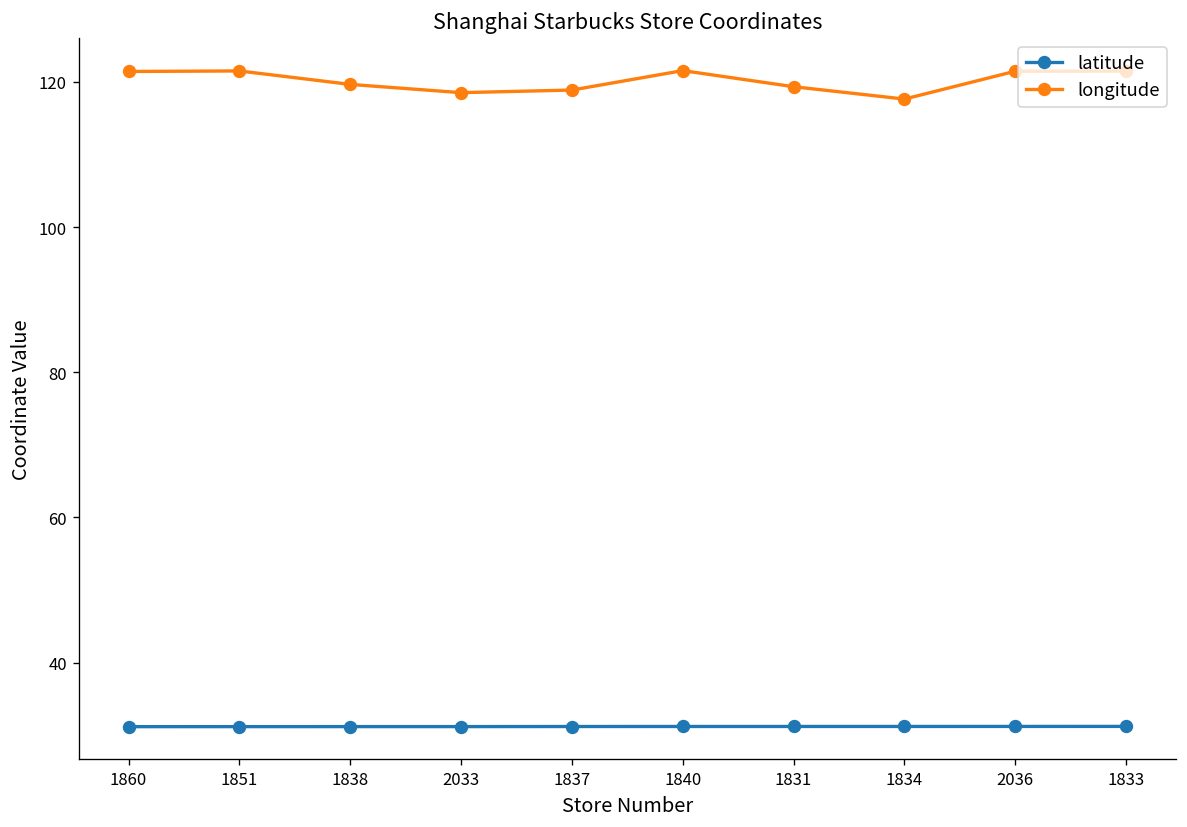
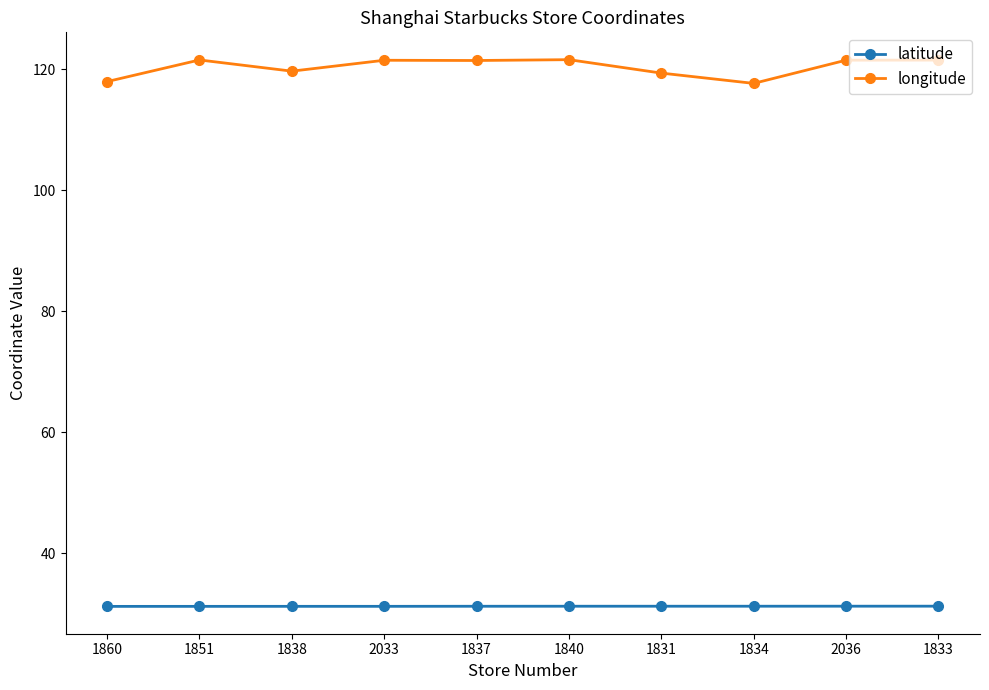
longitude, 1860: 121 -> 118
longitude, 2033: 119 -> 121
longitude, 1837: 119 -> 121
